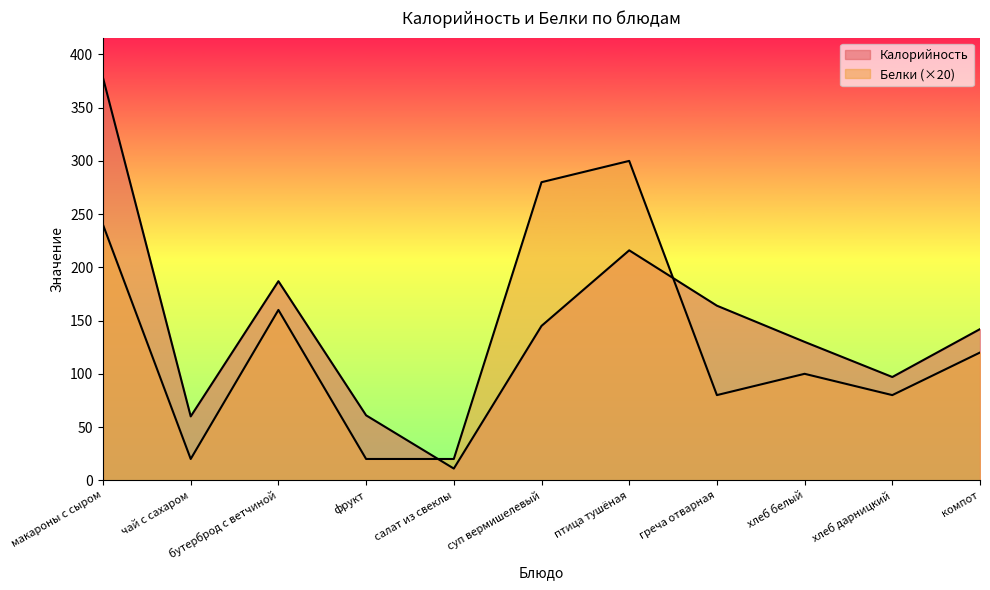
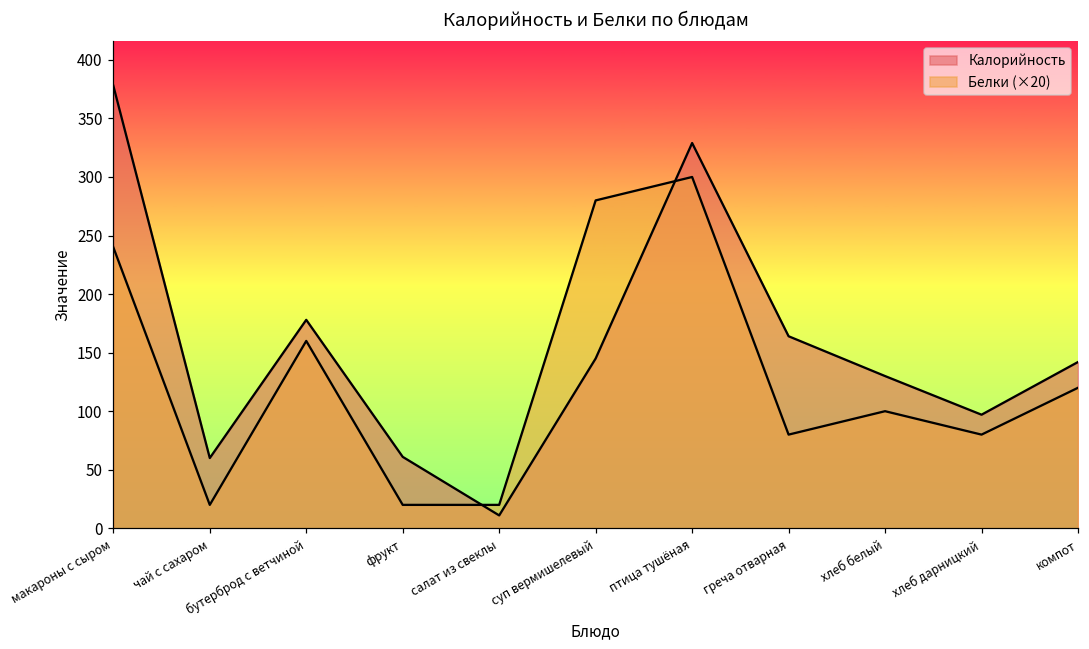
Калорийность, бутерброд с ветчиной: 187 -> 178
Калорийность, птица тушёная: 216 -> 329
